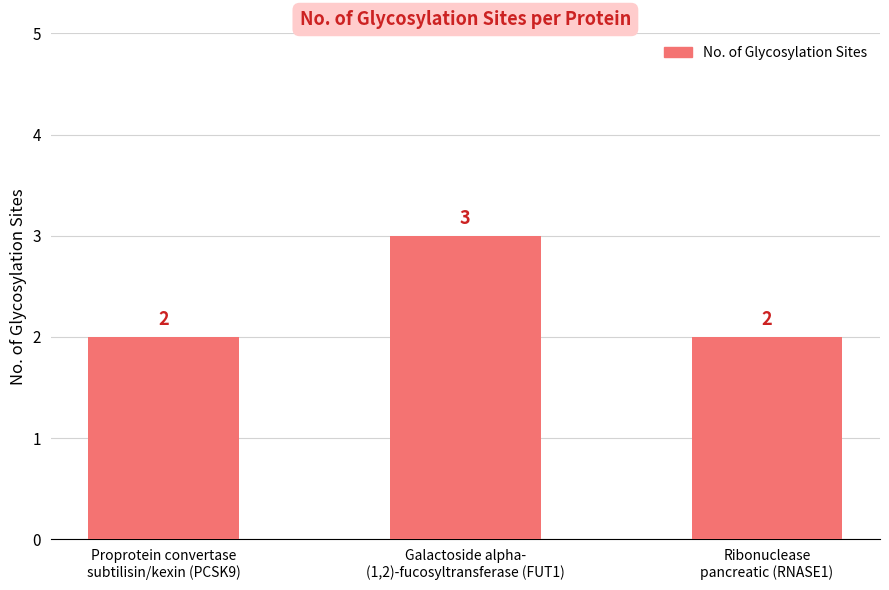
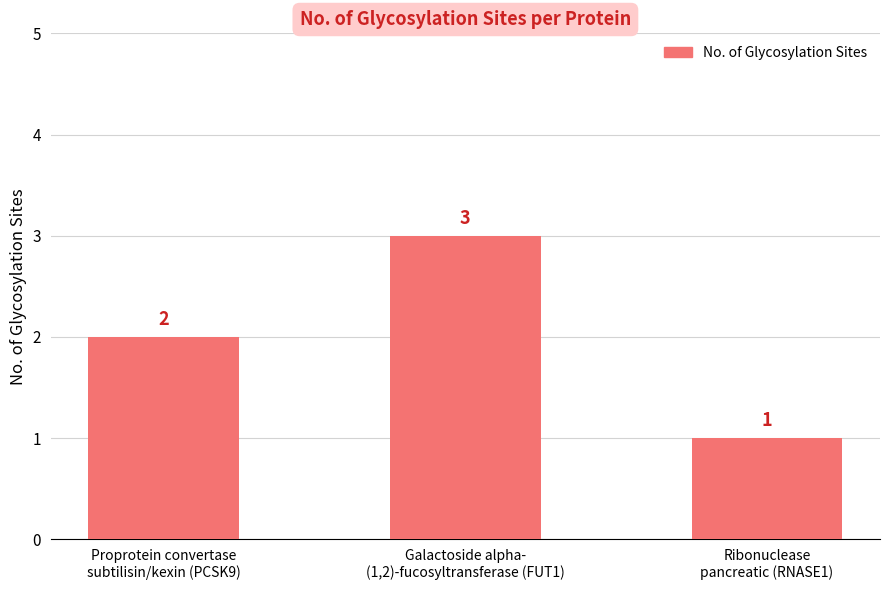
Ribonuclease pancreatic (RNASE1): 2 -> 1
